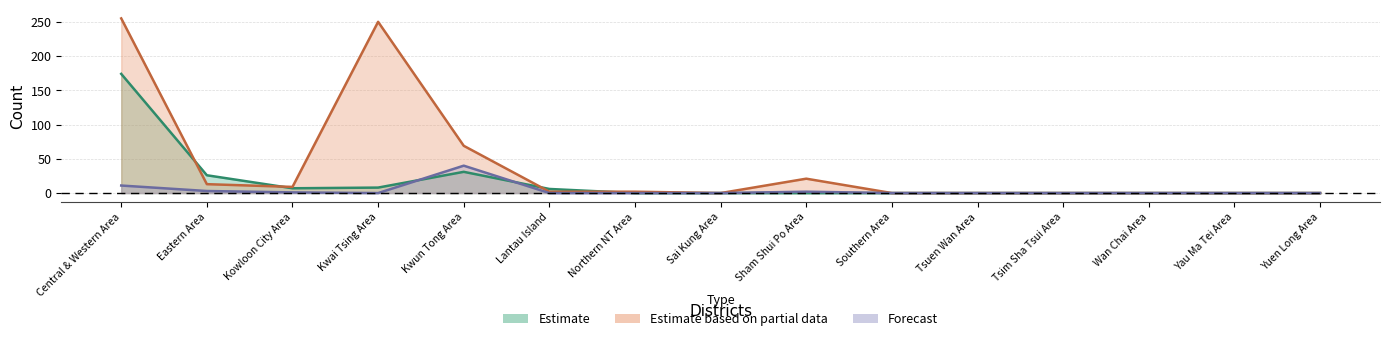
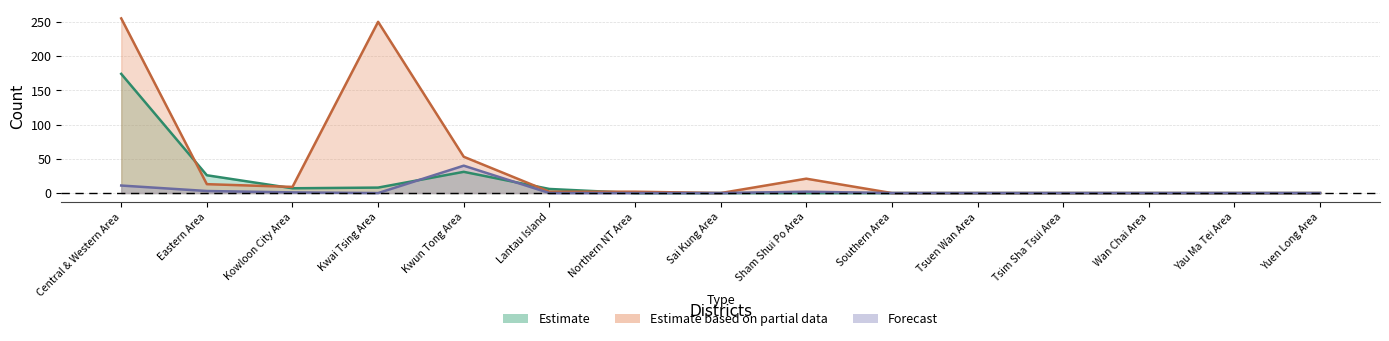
Estimate based on partial data, Kwun Tong Area: 70 -> 50
